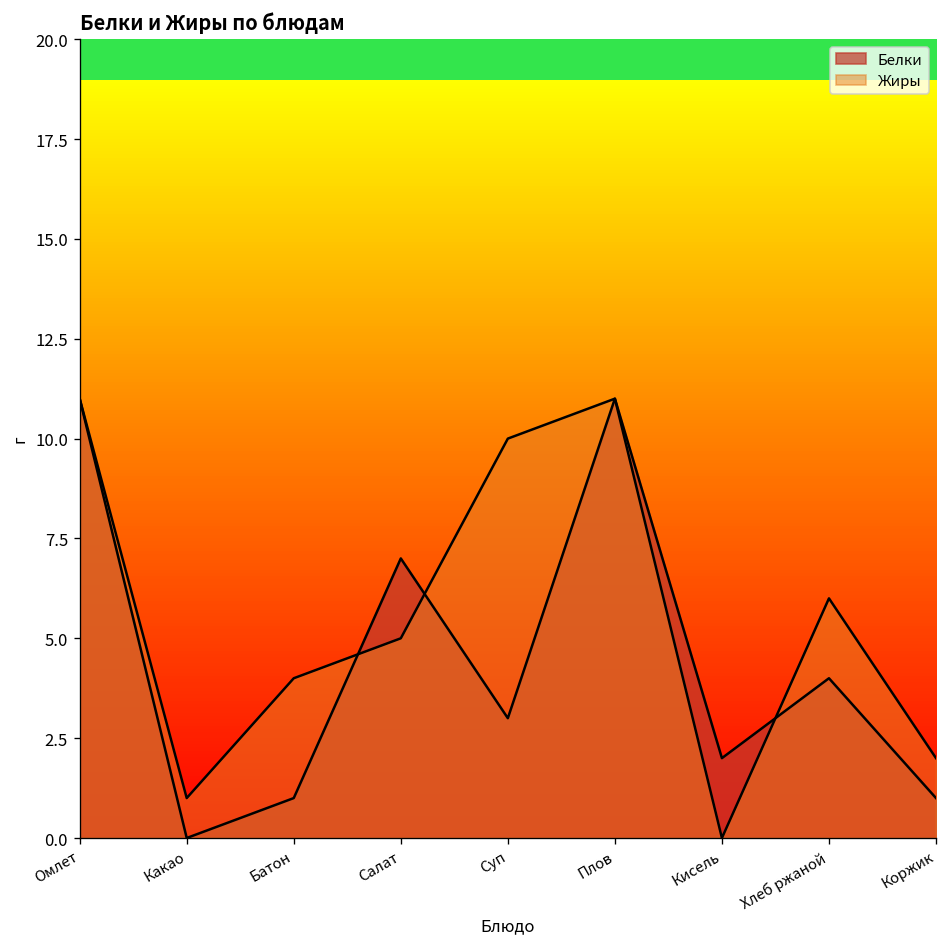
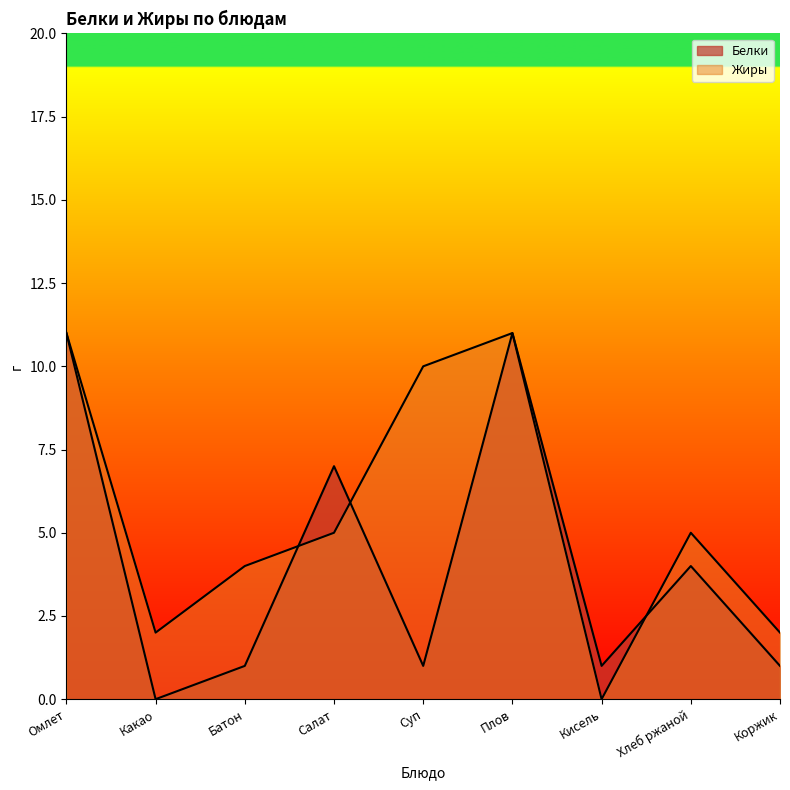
Жиры, Какао: 1 -> 2
Белки, Суп: 3 -> 1
Белки, Кисель: 2 -> 1
Жиры, Хлеб ржаной: 6 -> 5
